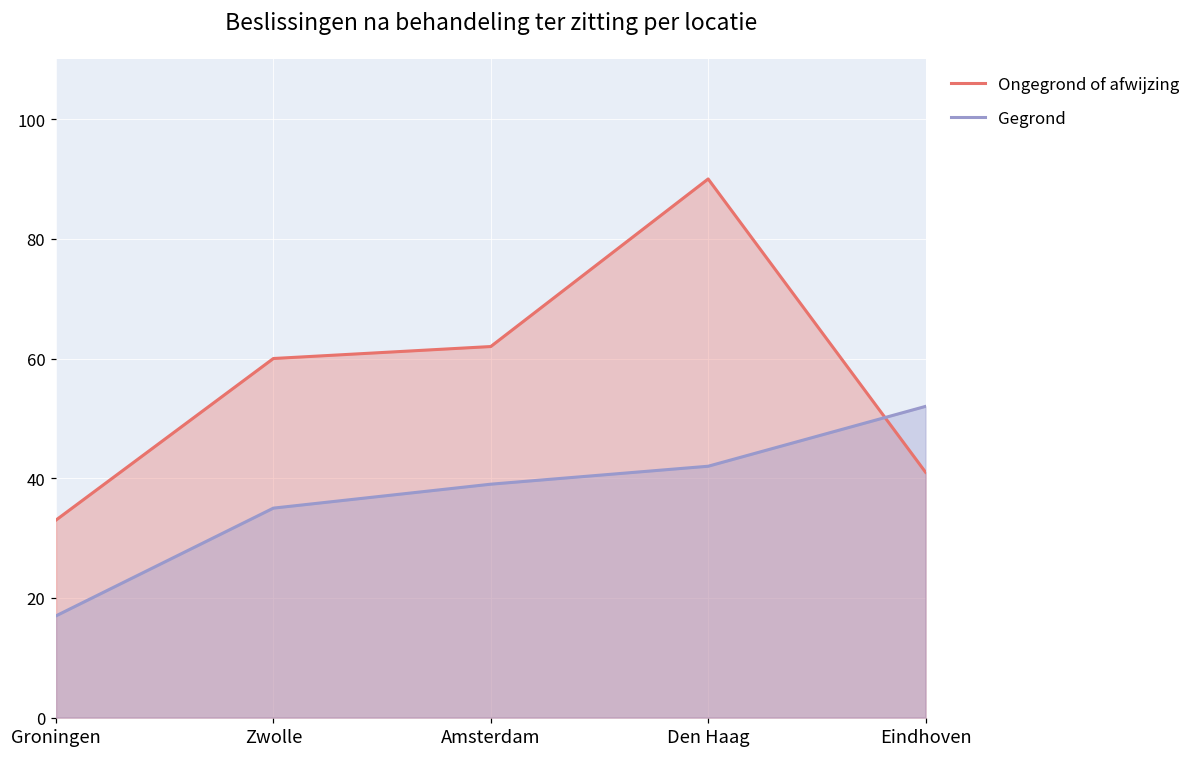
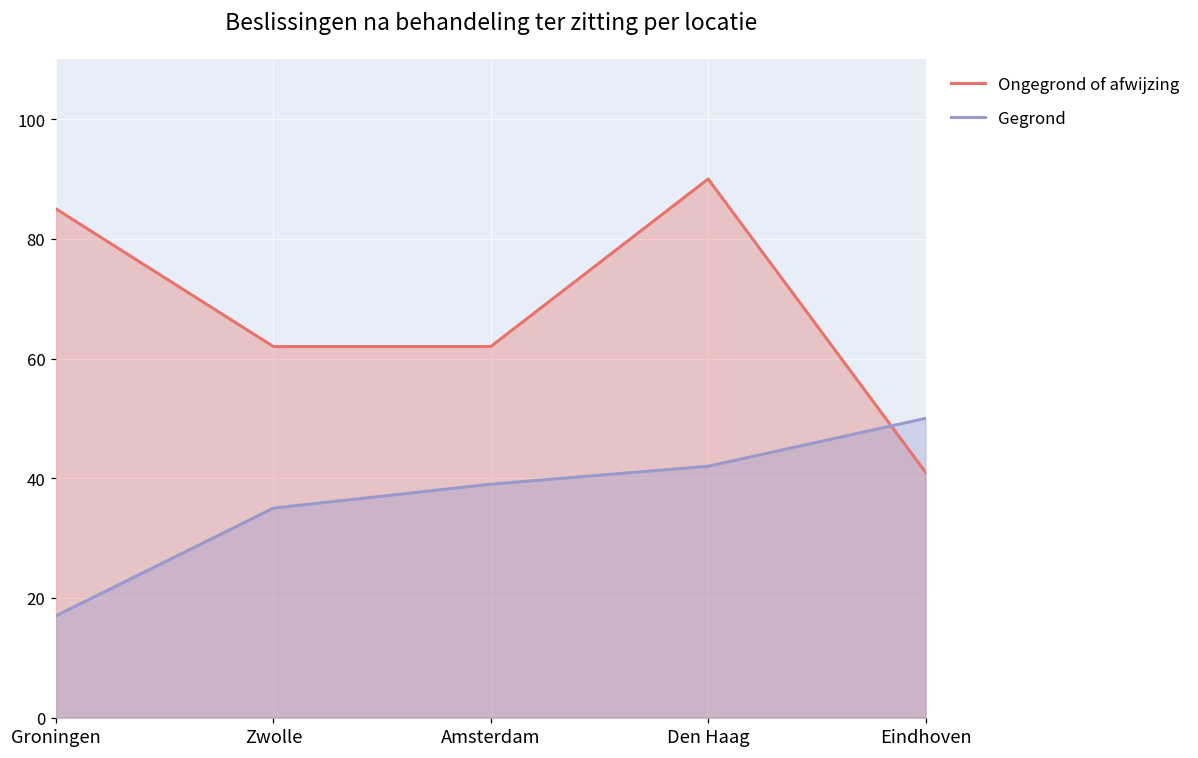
Ongegrond of afwijzing, Groningen: 33 -> 85
Ongegrond of afwijzing, Zwolle: 60 -> 62
Gegrond, Eindhoven: 52 -> 50
